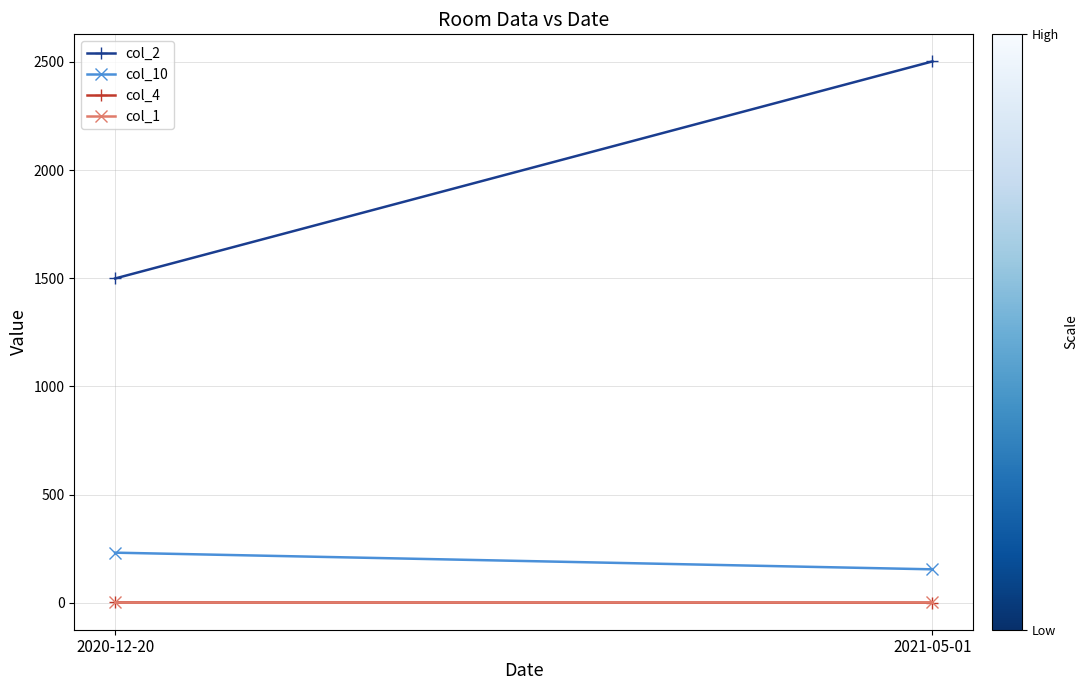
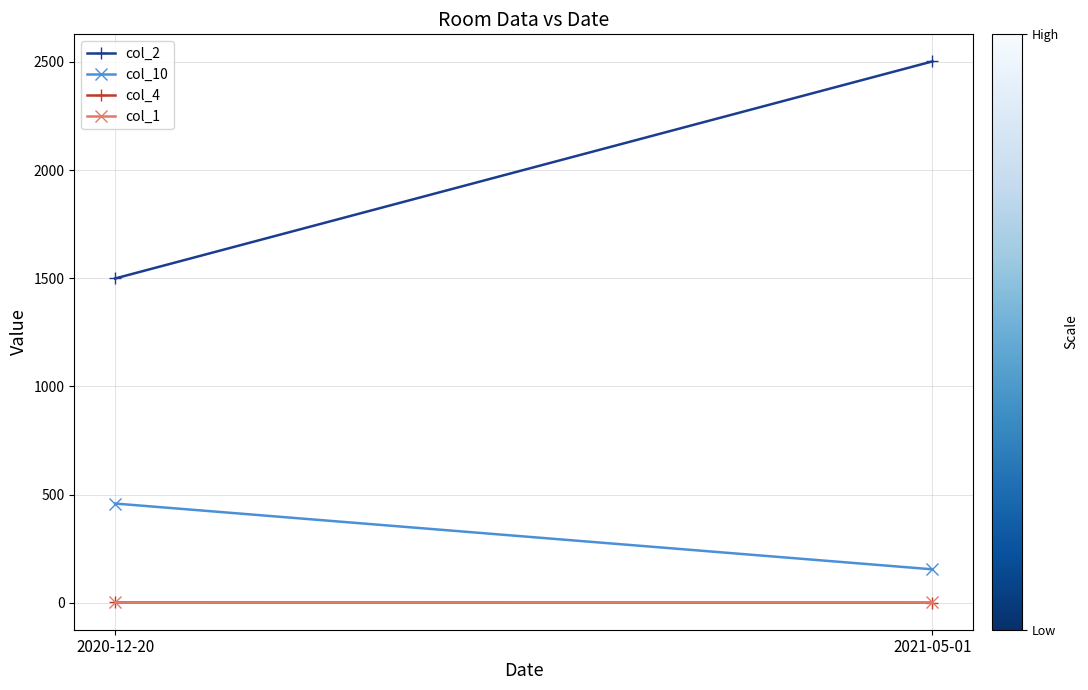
col_10, 2020-12-20: 230 -> 460
